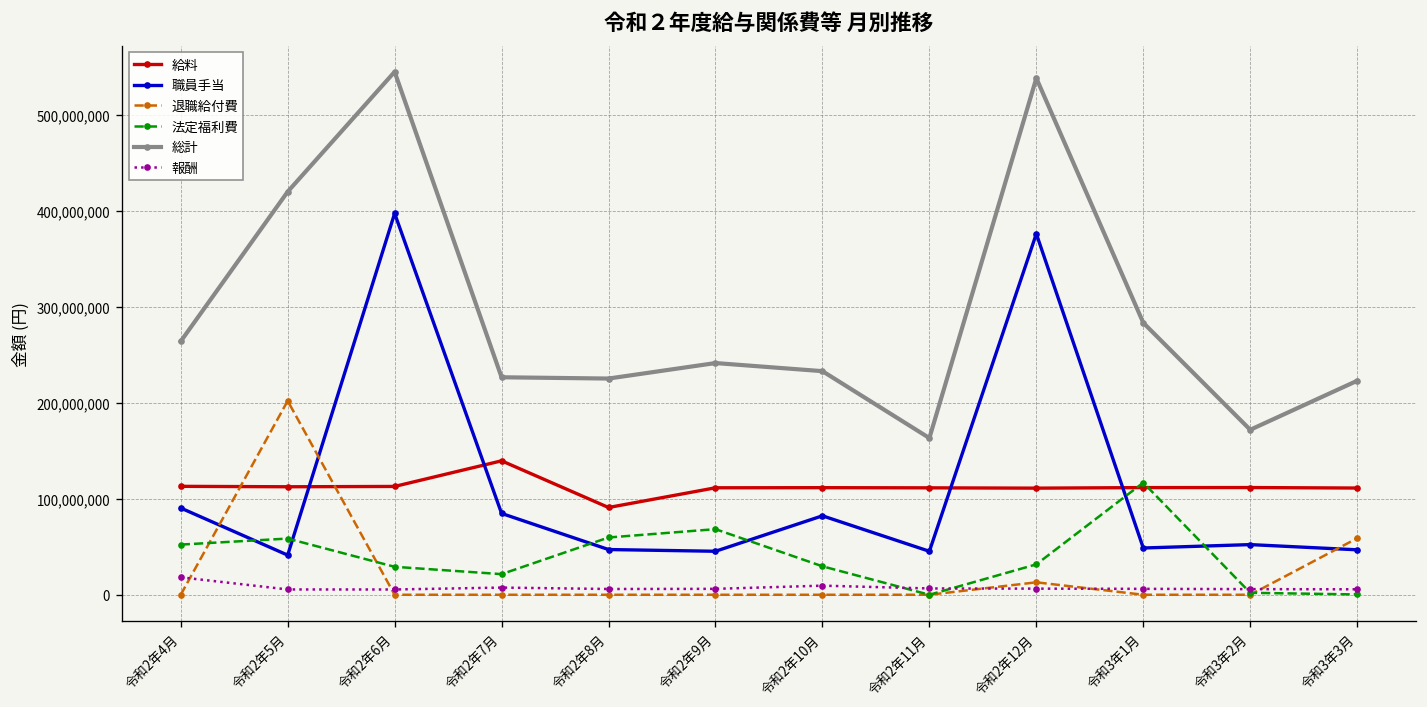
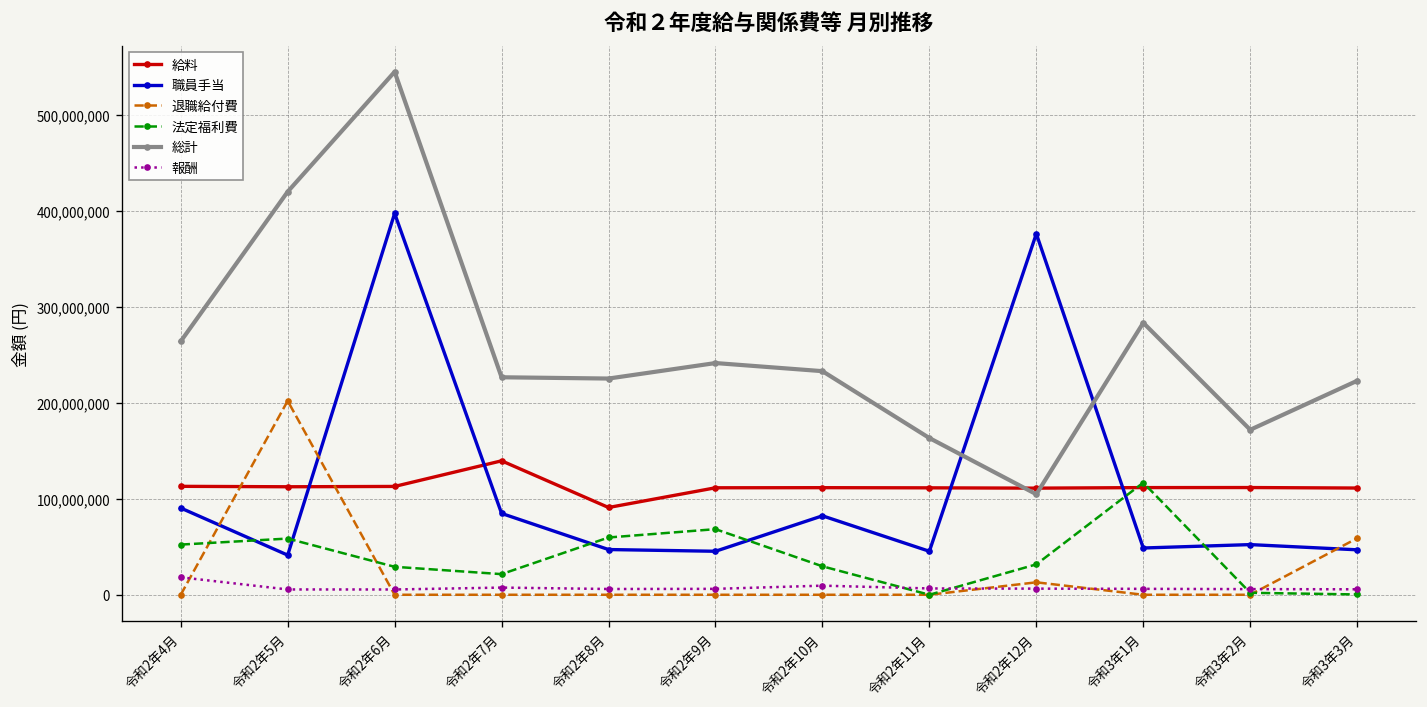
総計, 令和2年12月: 540,000,000 -> 100,000,000
